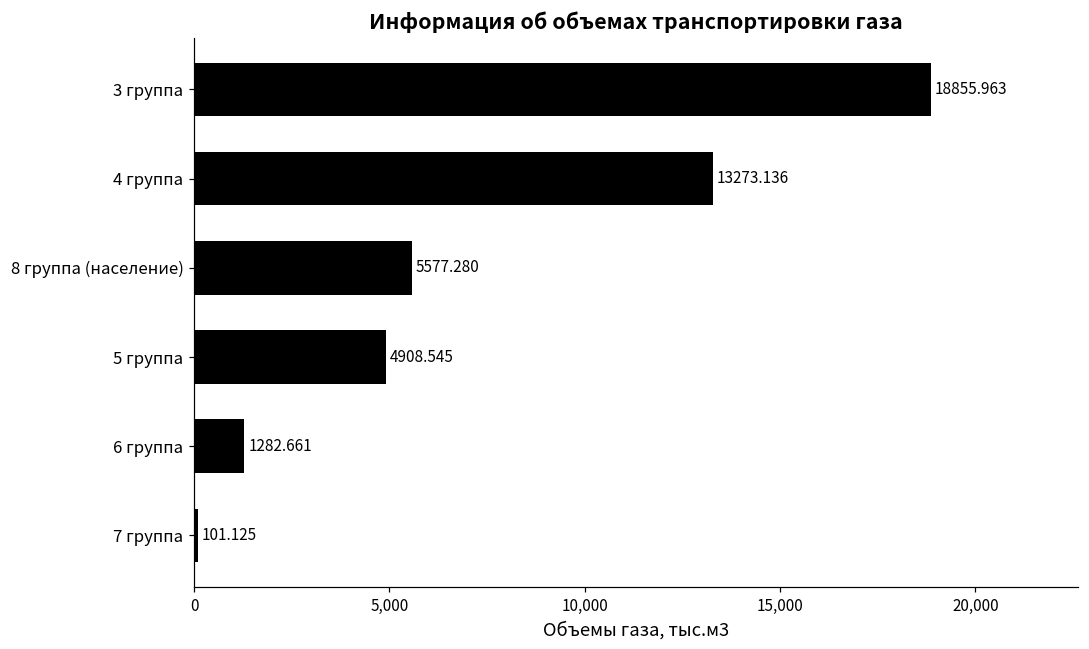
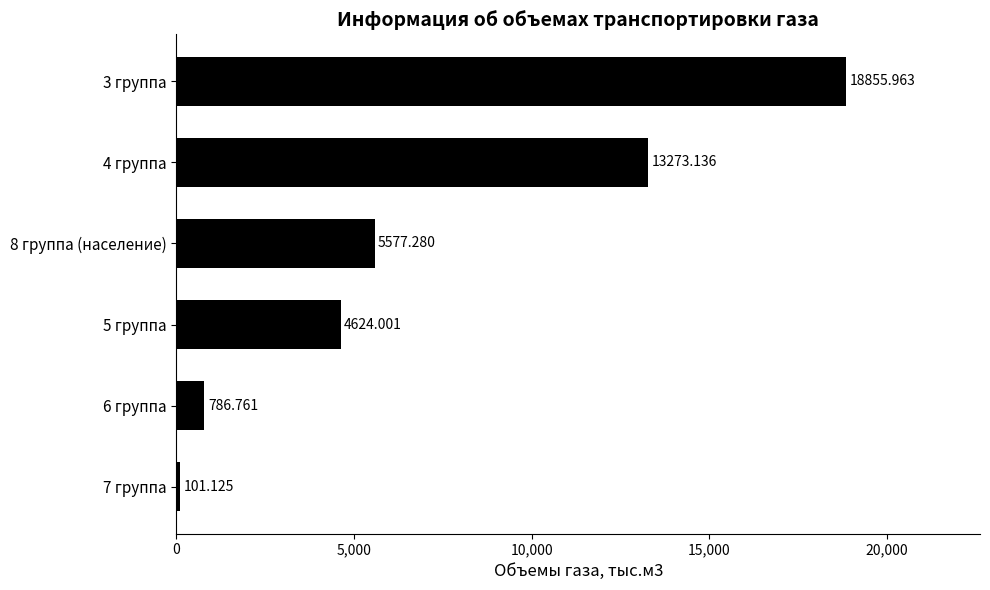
5 группа: 4908.545 -> 4624.001
6 группа: 1282.661 -> 786.761
